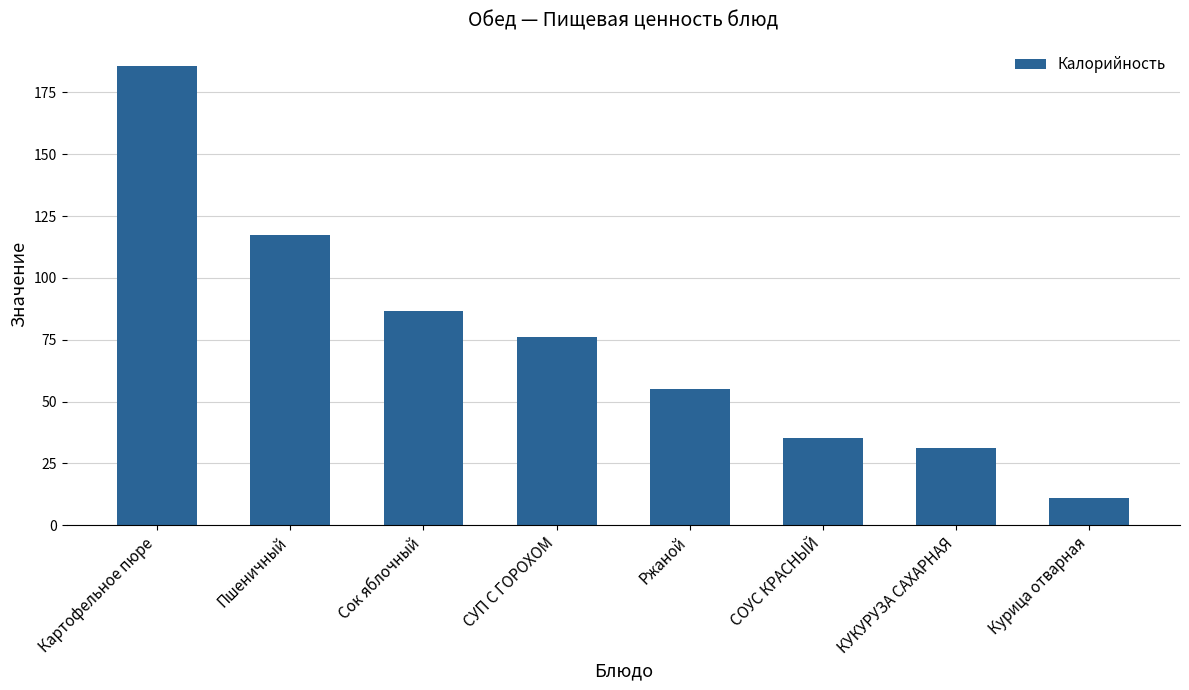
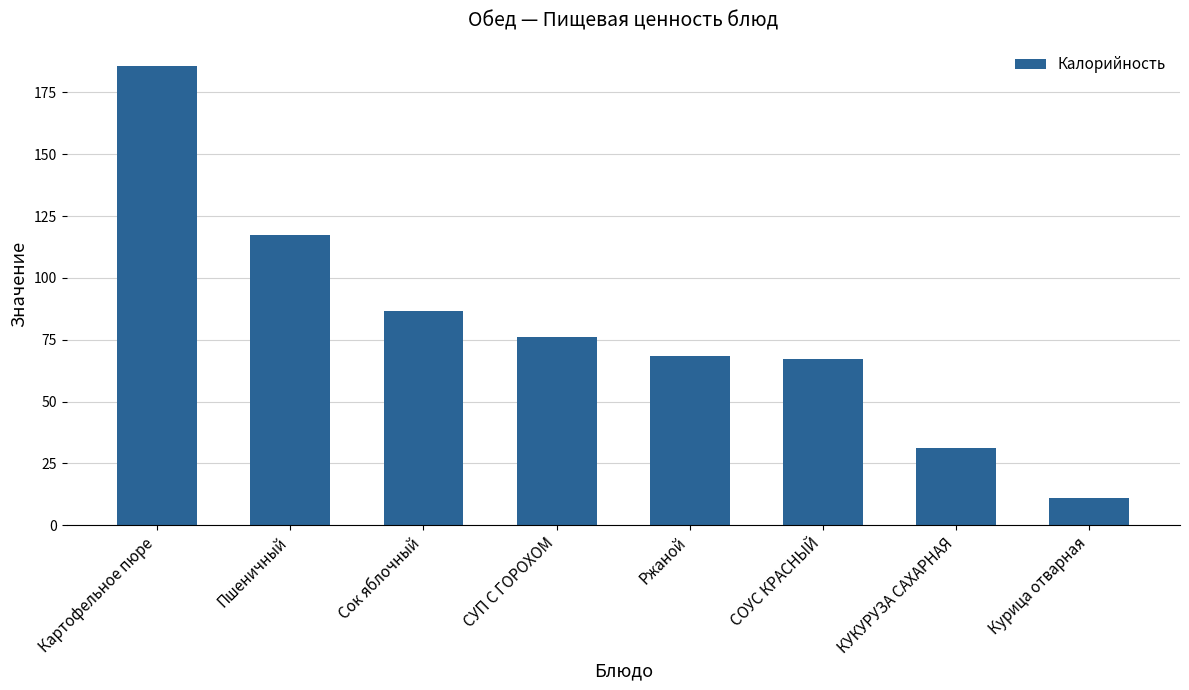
Ржаной: 55 -> 68
СОУС КРАСНЫЙ: 35 -> 67
